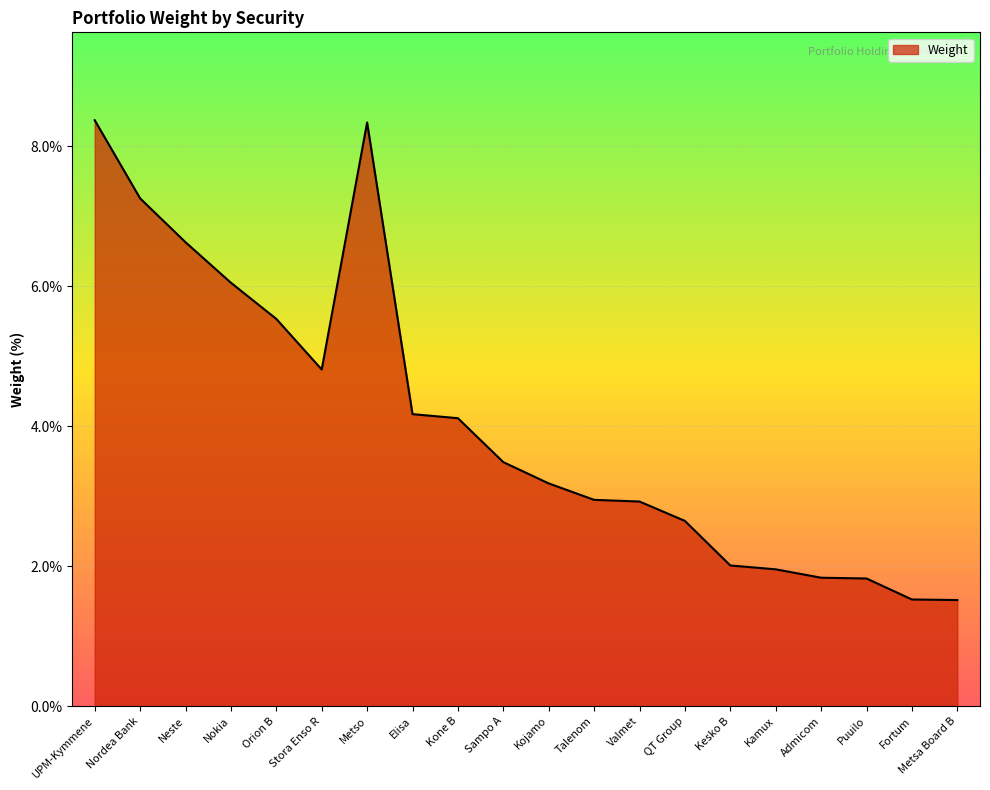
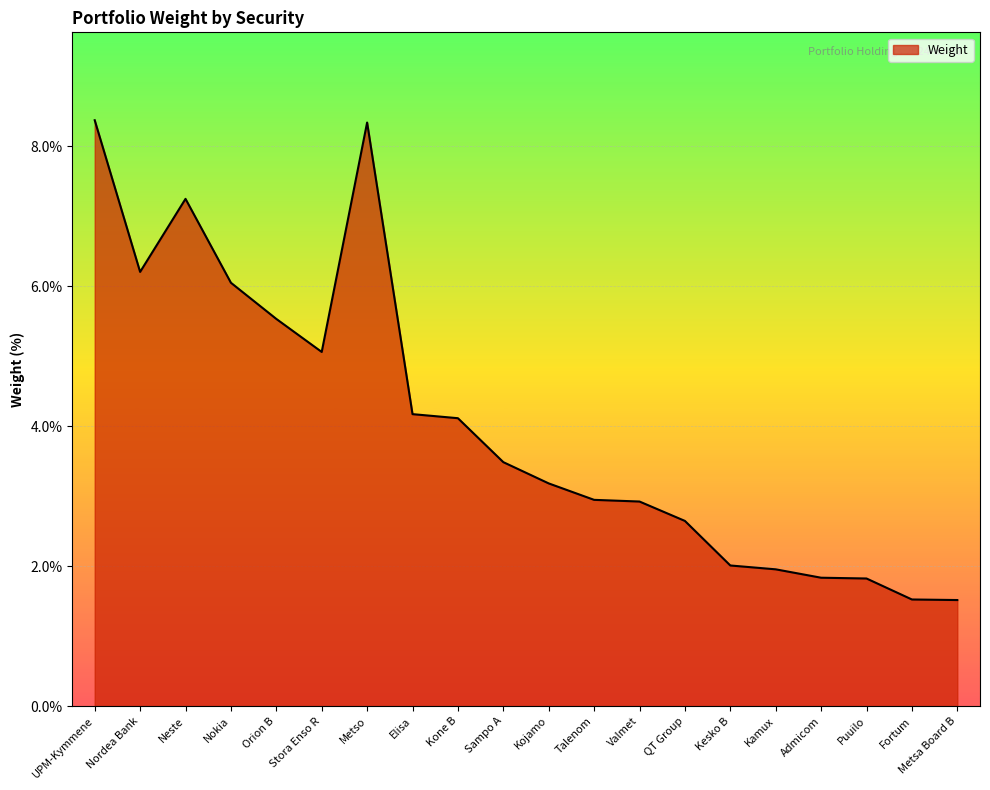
Nordea Bank: 7.3% -> 6.2%
Neste: 6.6% -> 7.3%
Stora Enso R: 4.8% -> 5.1%
